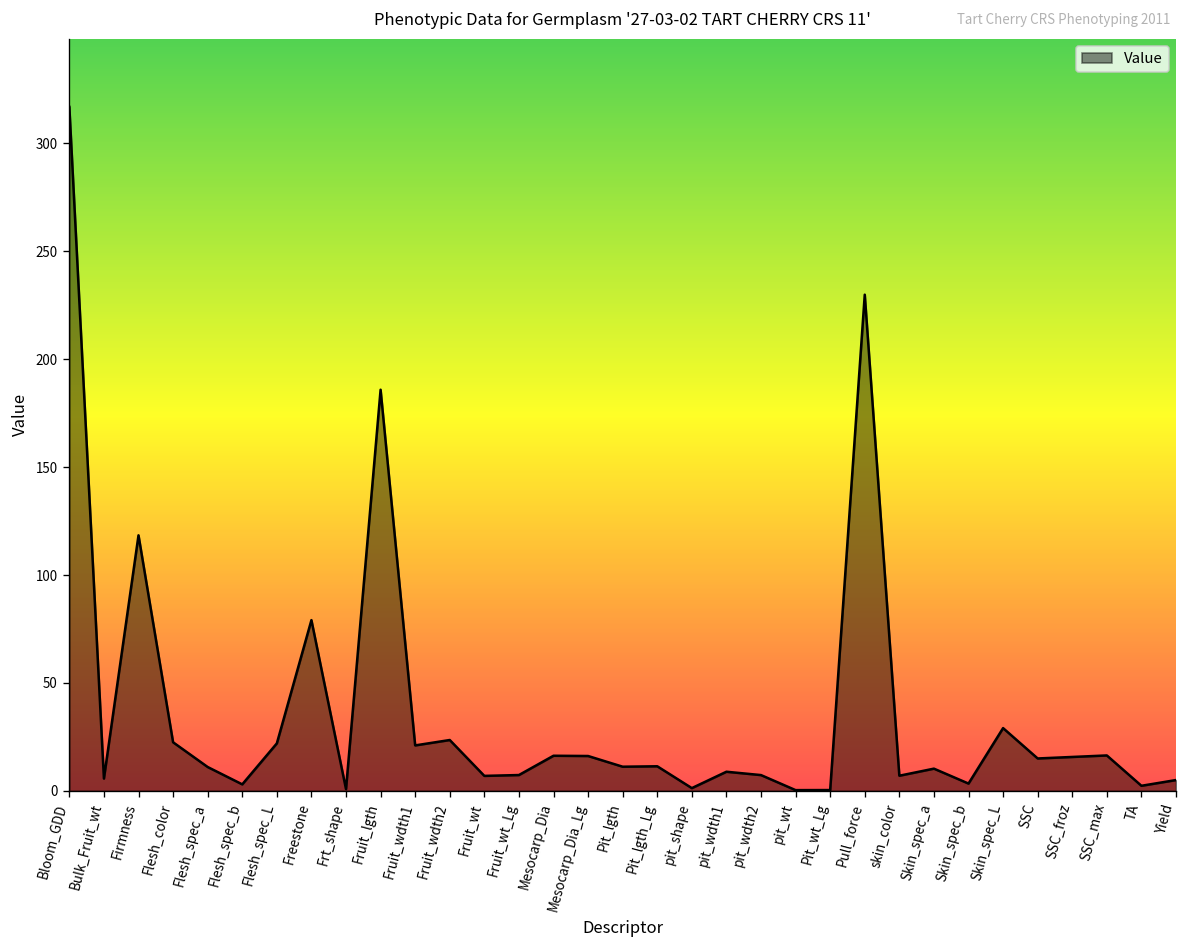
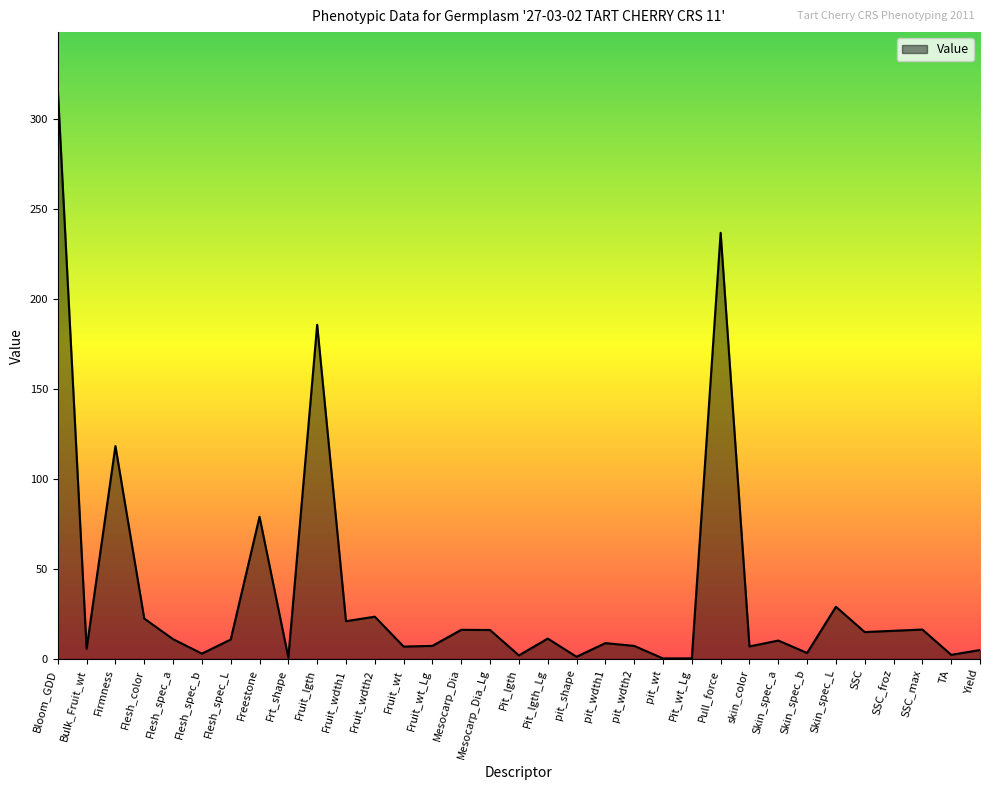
Flesh_spec_L: 22 -> 11
Pit_lgth: 11 -> 2
Pull_force: 230 -> 237
